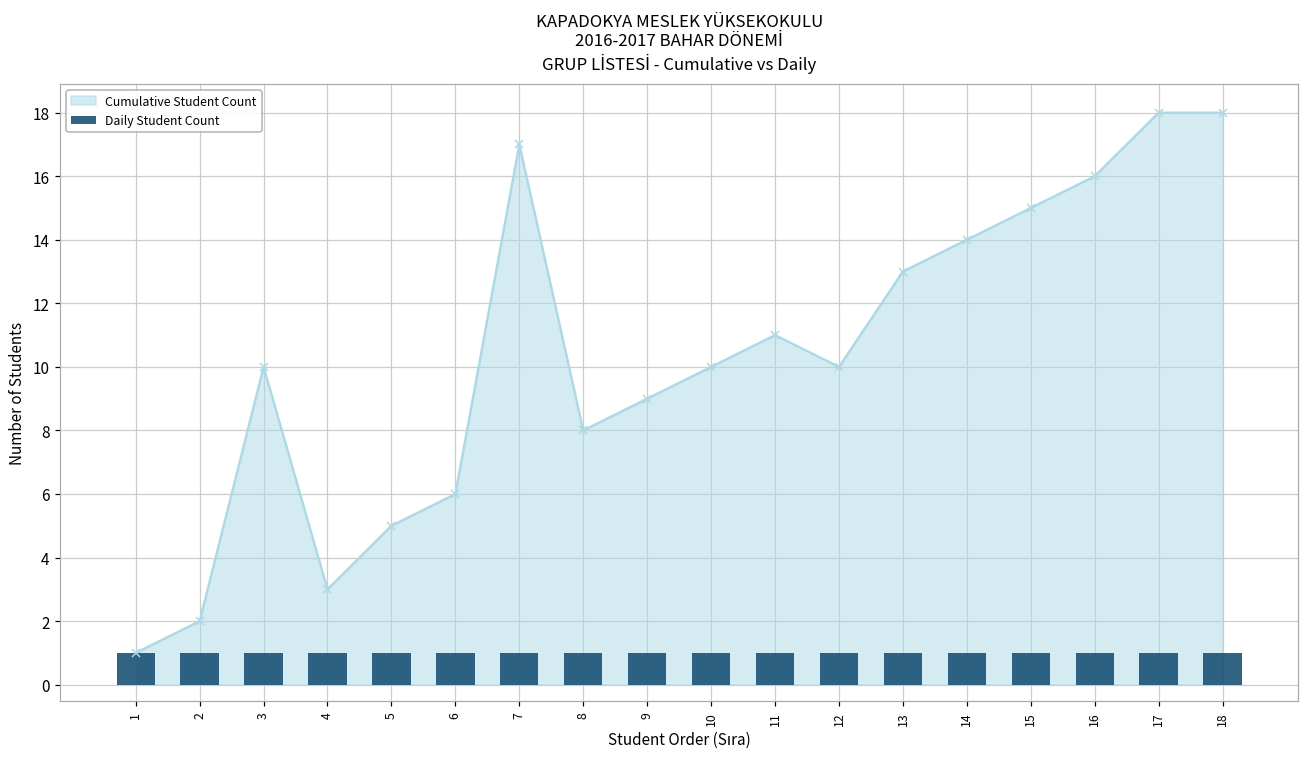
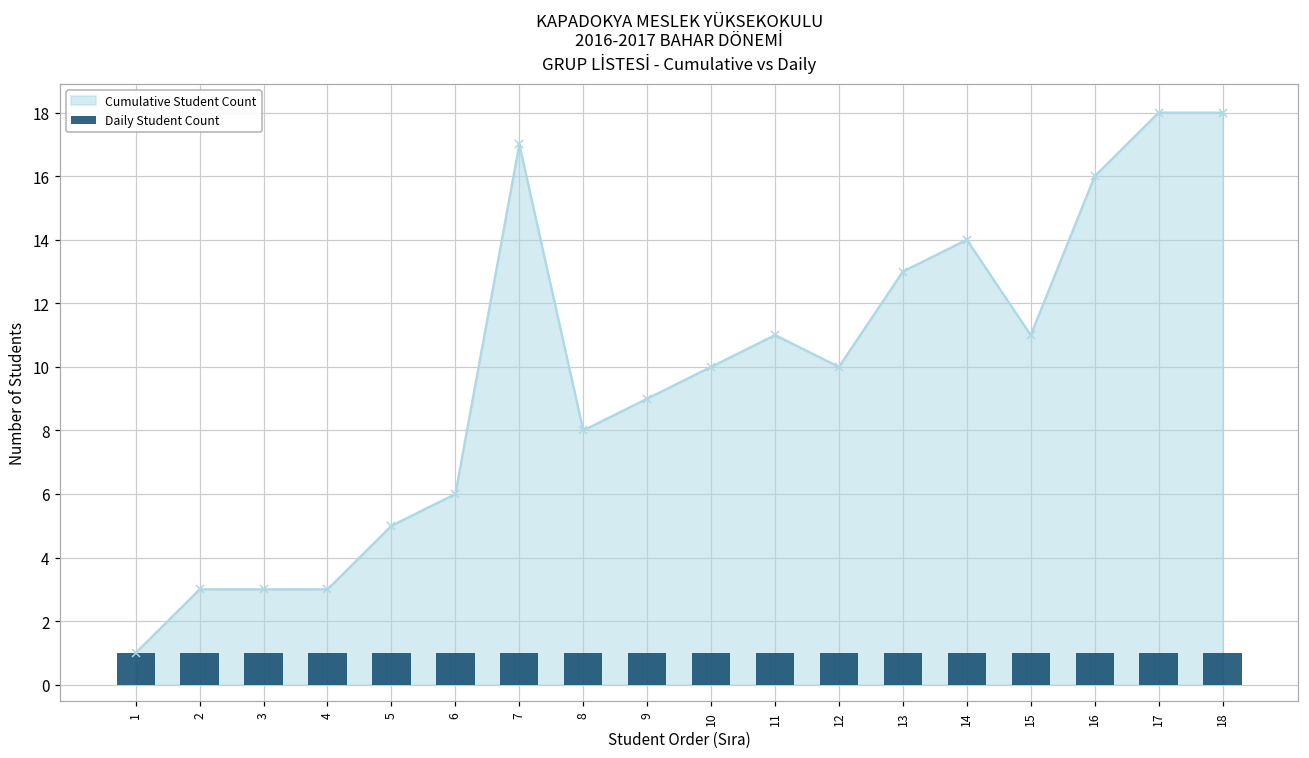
Cumulative Student Count, 2: 2 -> 3
Cumulative Student Count, 3: 10 -> 3
Cumulative Student Count, 15: 15 -> 11
